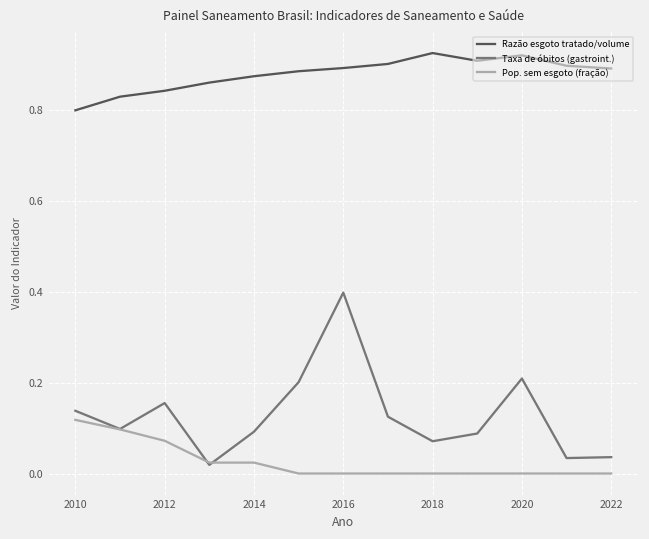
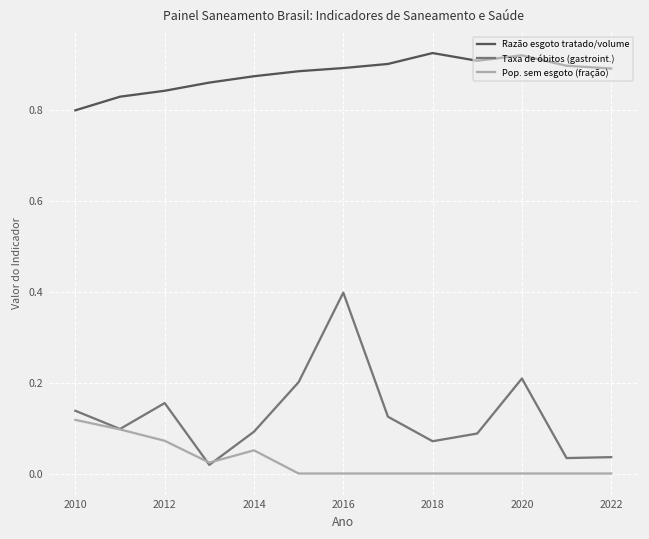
Pop. sem esgoto (fração), 2014: 0.02 -> 0.05
